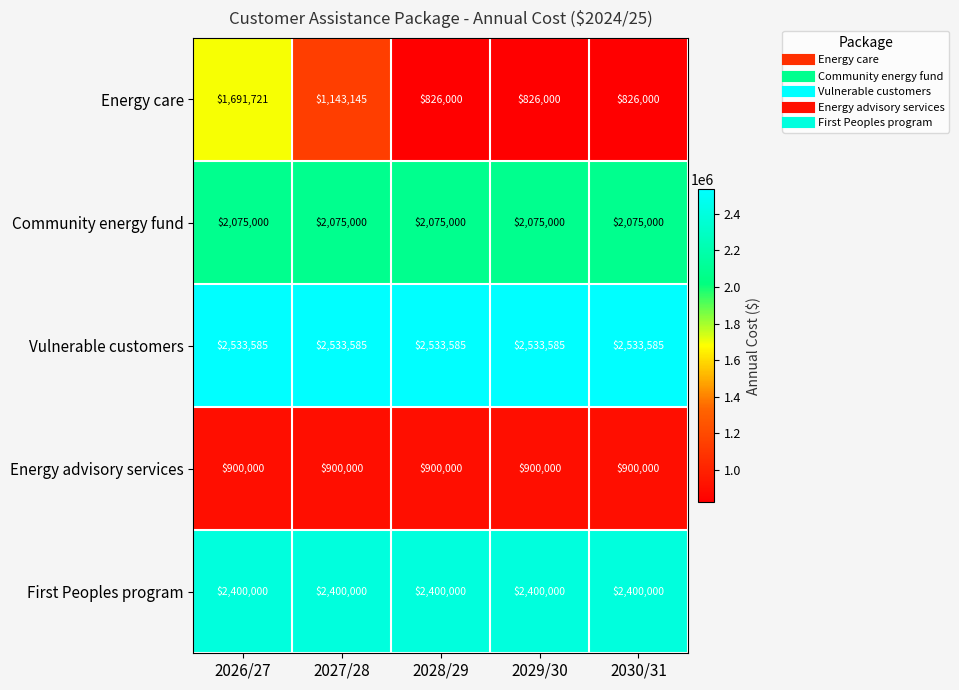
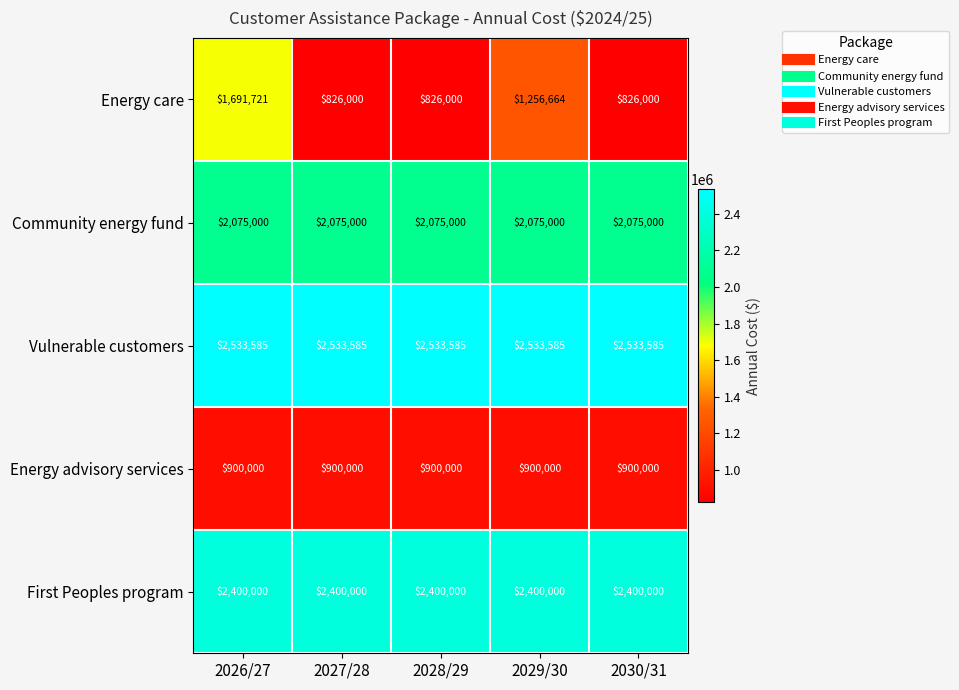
Energy care, 2027/28: $1,143,145 -> $826,000
Energy care, 2029/30: $826,000 -> $1,256,664
